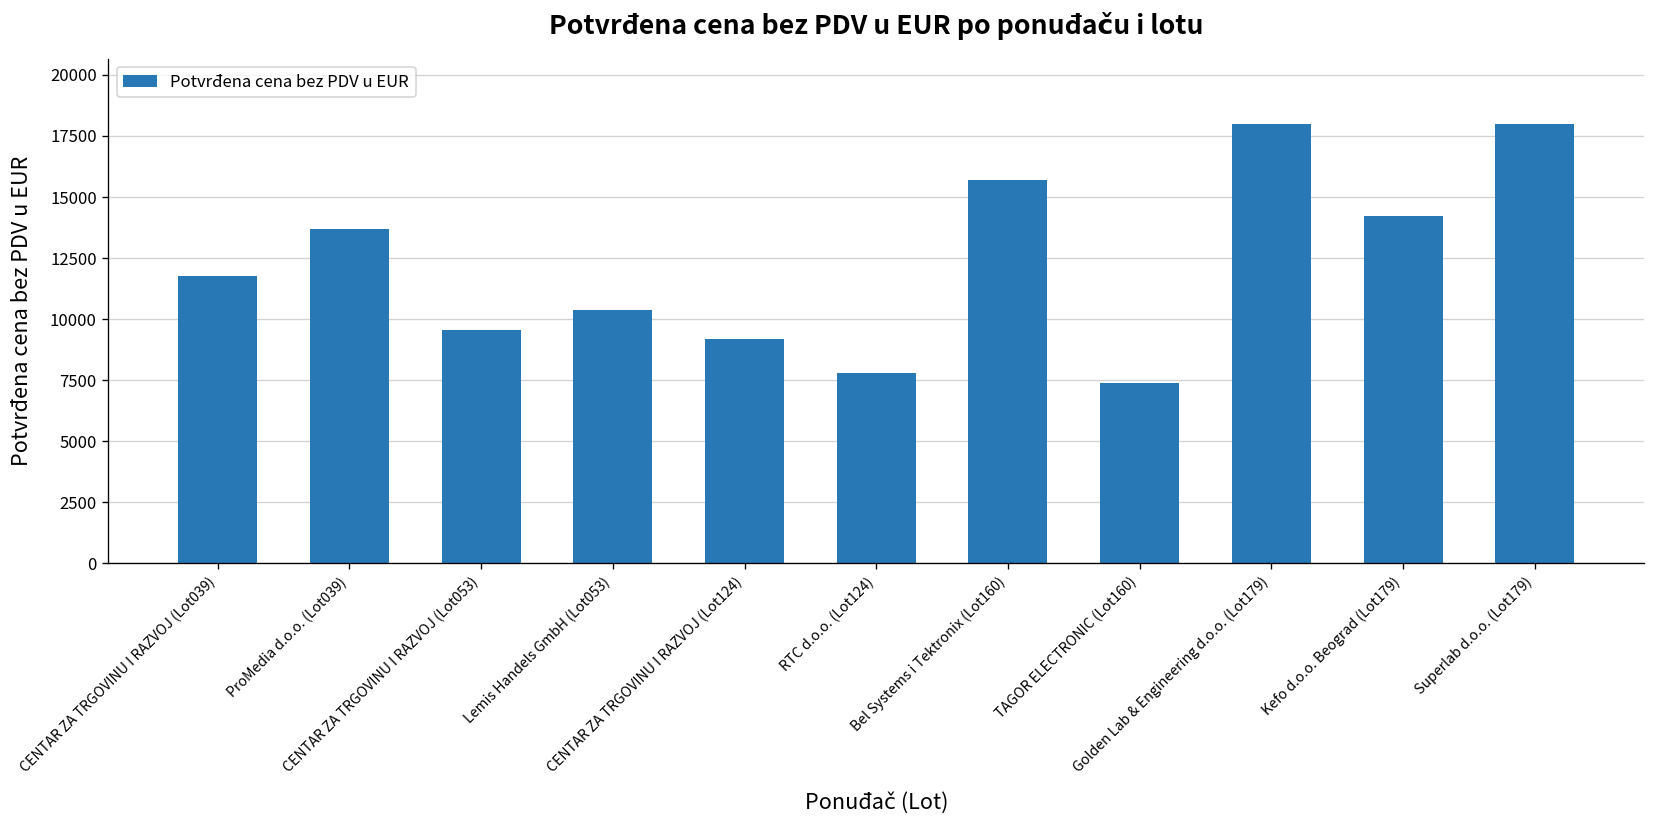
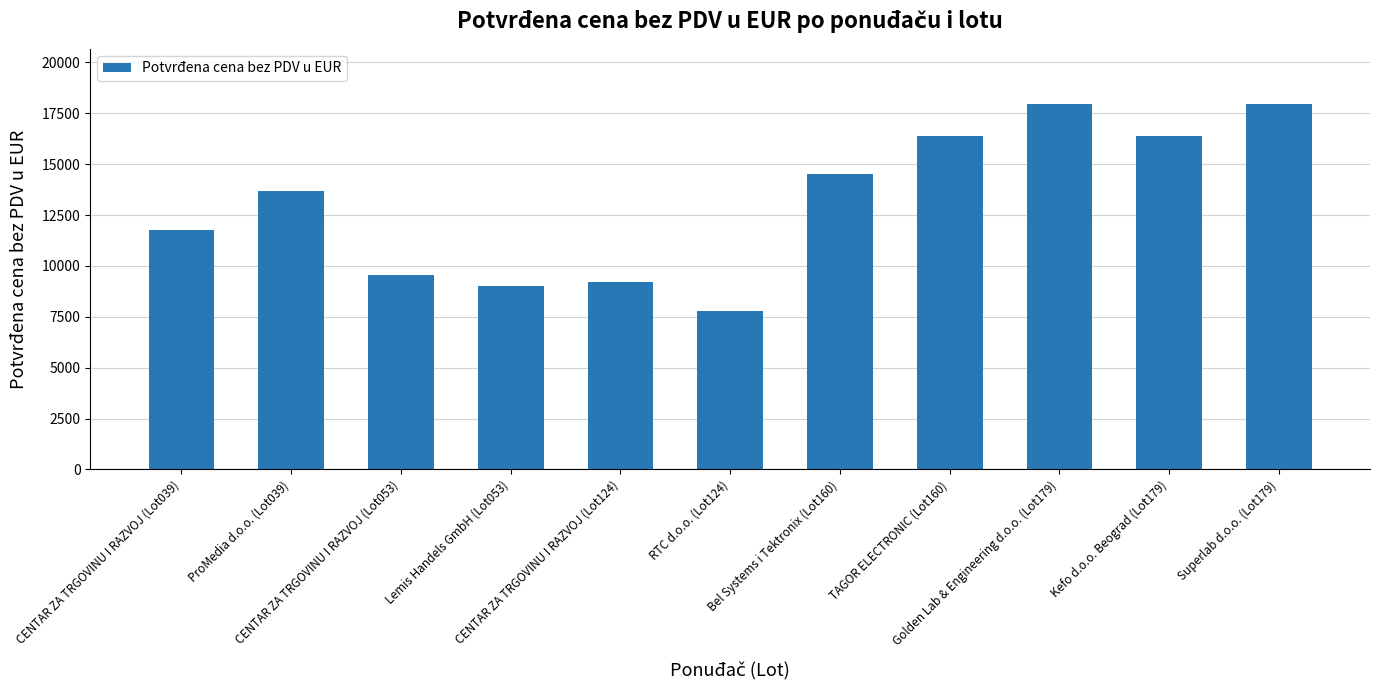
Lemis Handels GmbH (Lot053): 10400 -> 9000
Bel Systems i Tektronix (Lot160): 15700 -> 14500
TAGOR ELECTRONIC (Lot160): 7400 -> 16400
Kefo d.o.o. Beograd (Lot179): 14200 -> 16400
